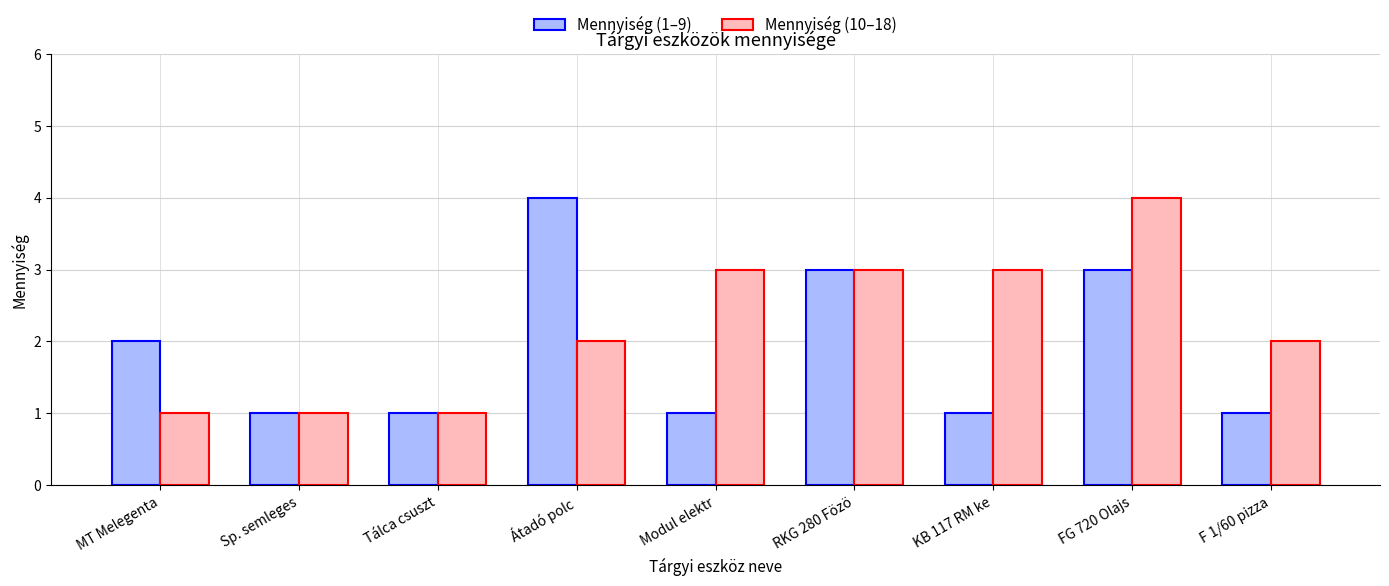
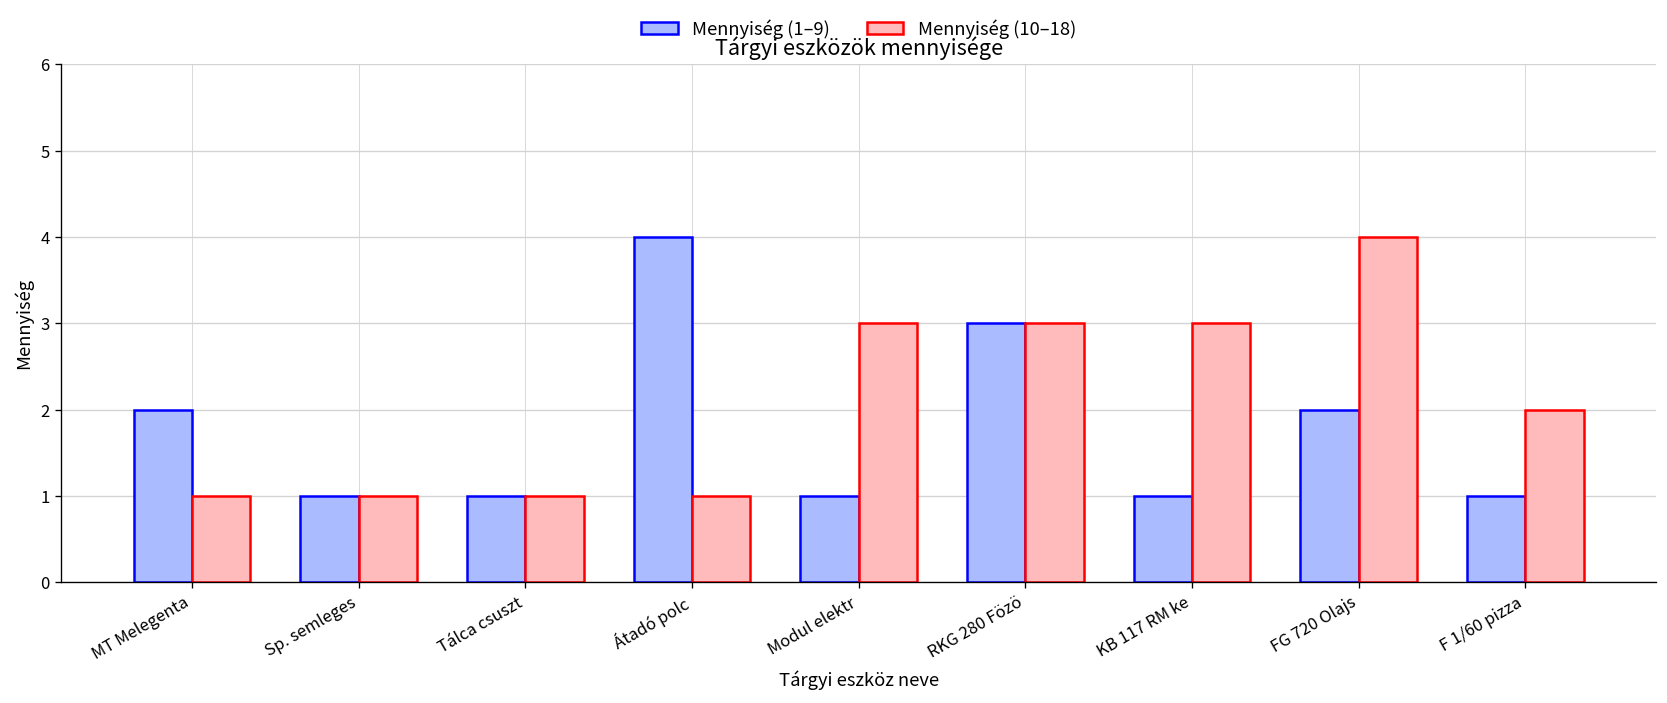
Mennyiség (10–18), Átadó polc: 2 -> 1
Mennyiség (1–9), FG 720 Olajs: 3 -> 2
